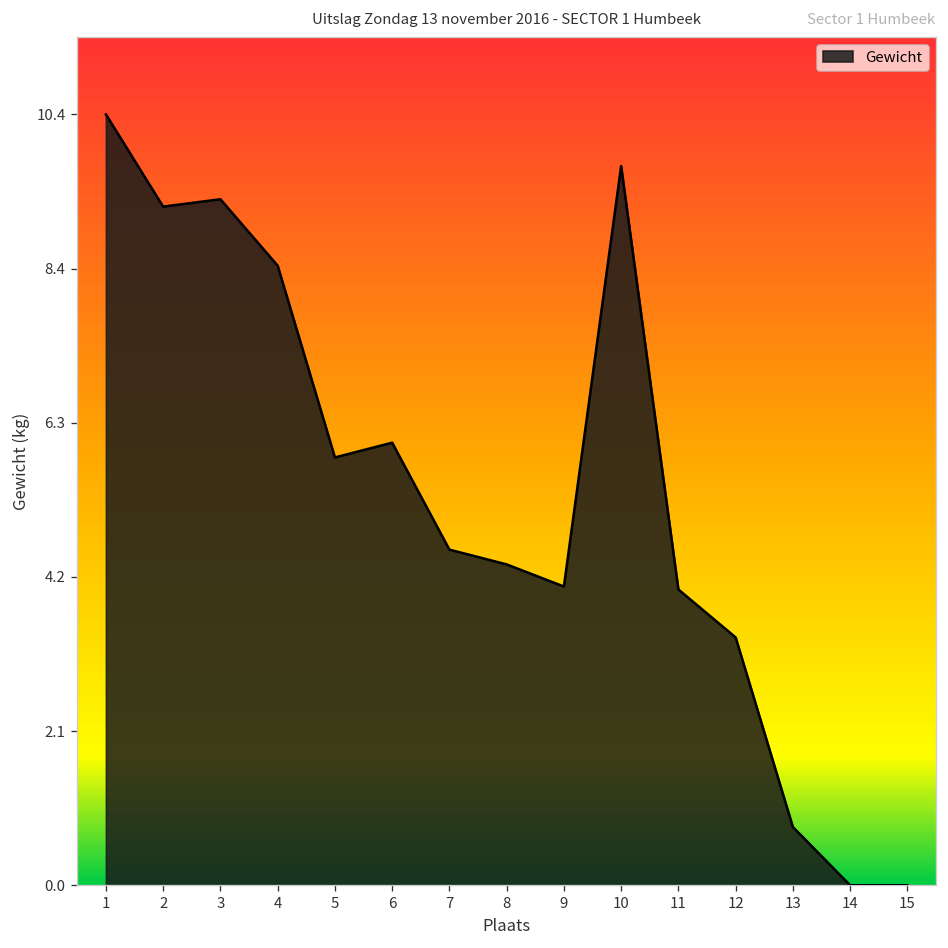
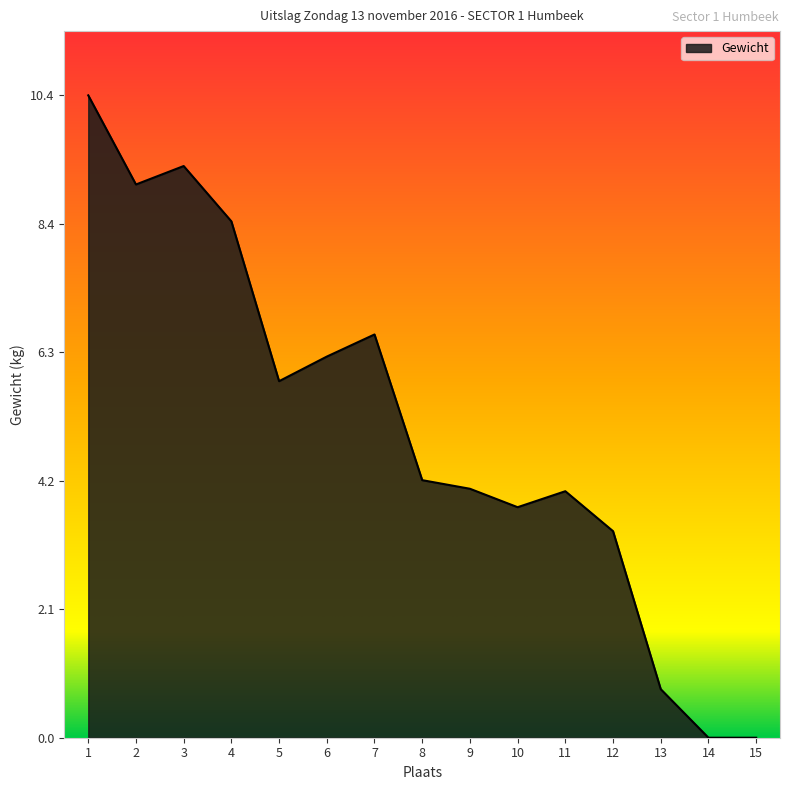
2: 9.2 -> 9.0
6: 6.0 -> 6.2
7: 4.6 -> 6.6
8: 4.4 -> 4.2
10: 9.8 -> 3.8
